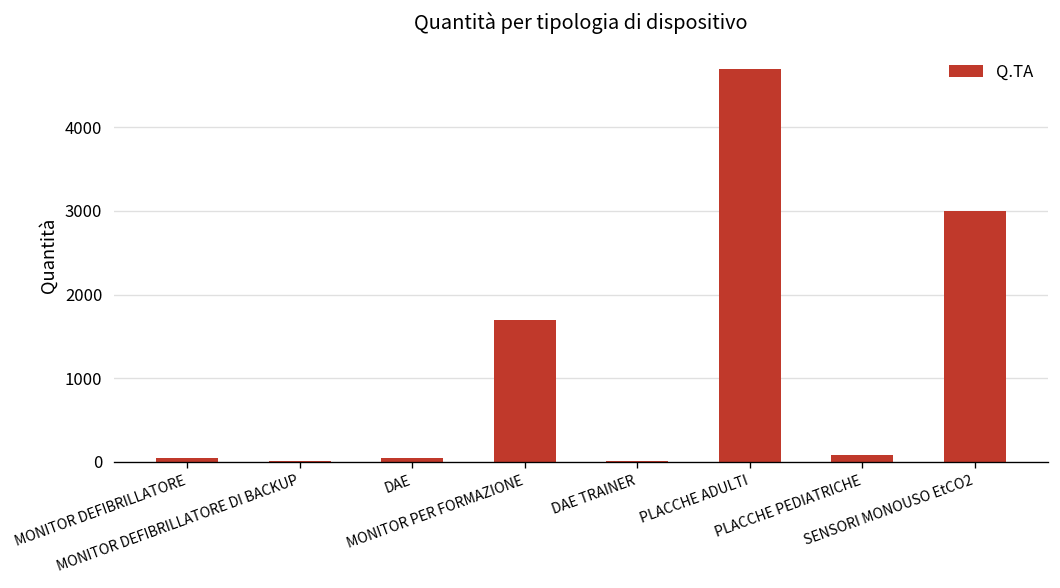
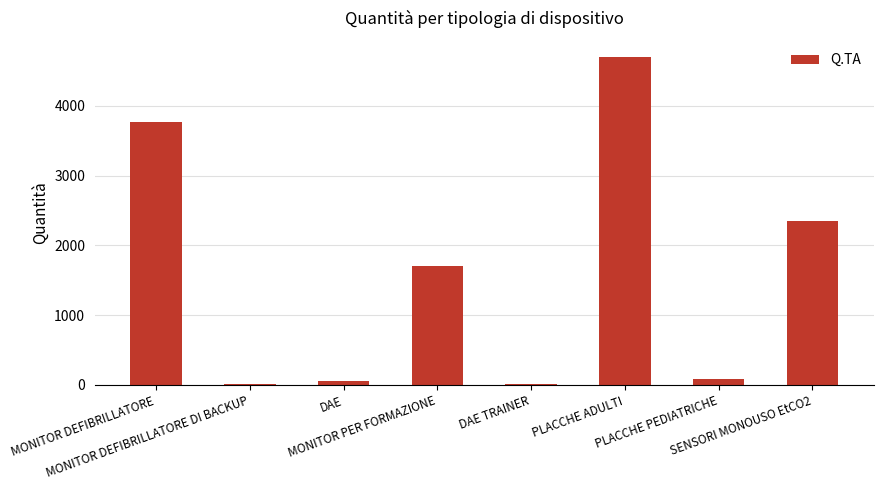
MONITOR DEFIBRILLATORE: 100 -> 3800
SENSORI MONOUSO EtCO2: 3000 -> 2300
